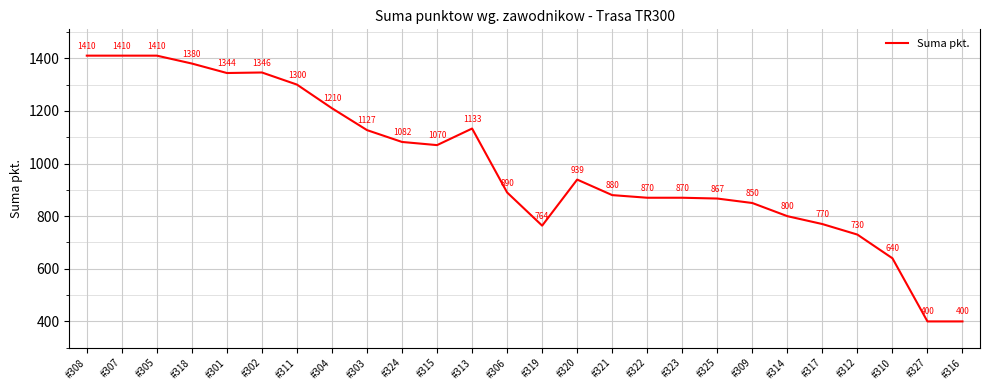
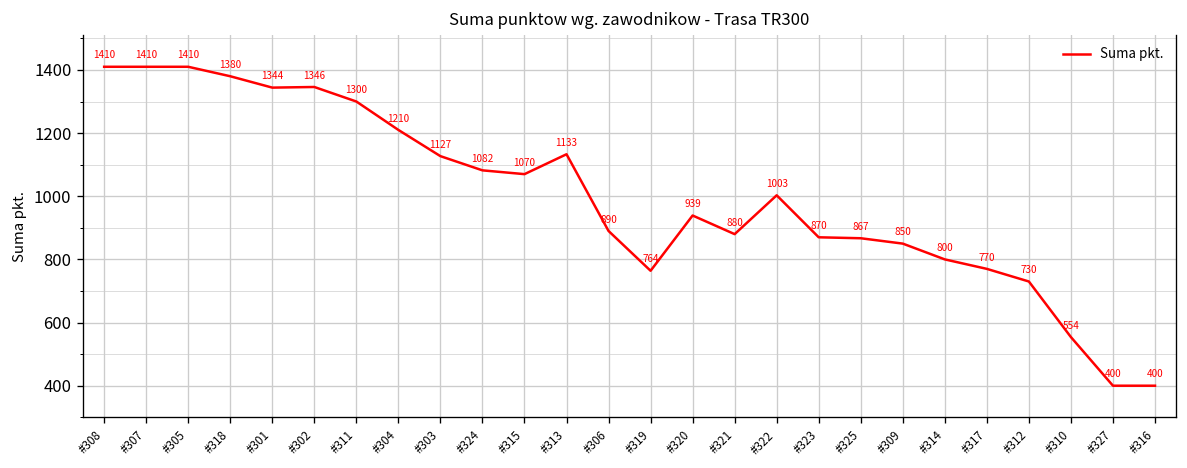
#322: 870 -> 1003
#310: 640 -> 554
